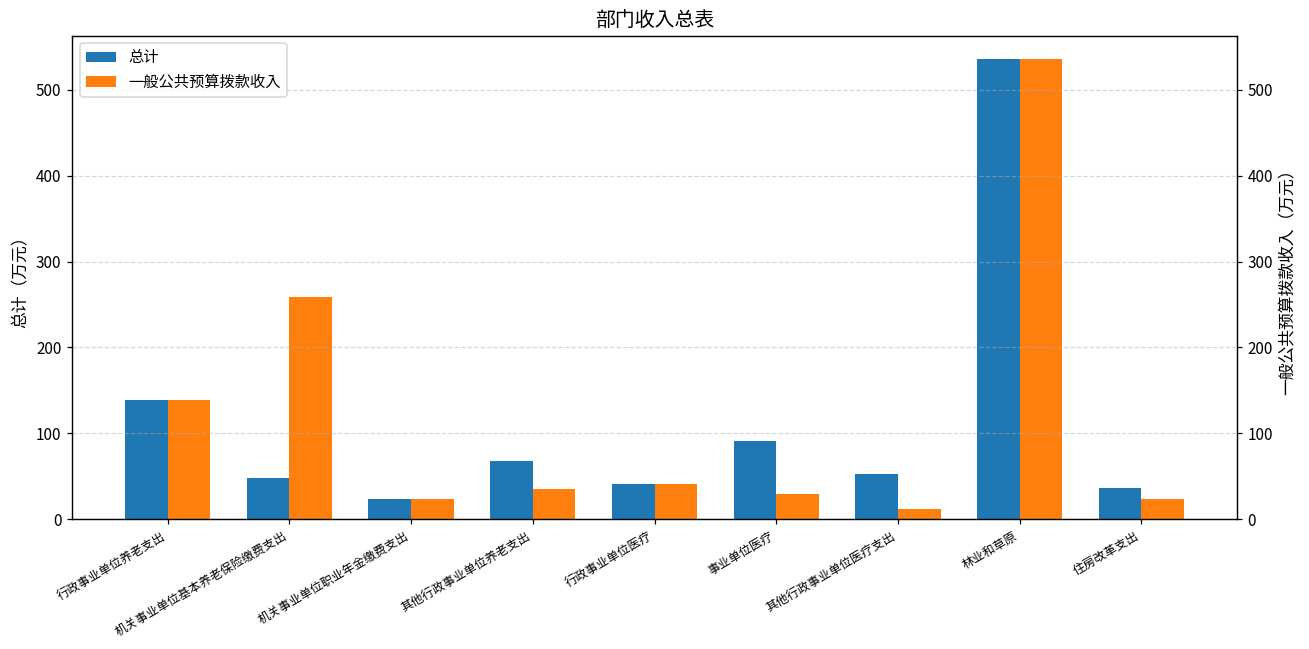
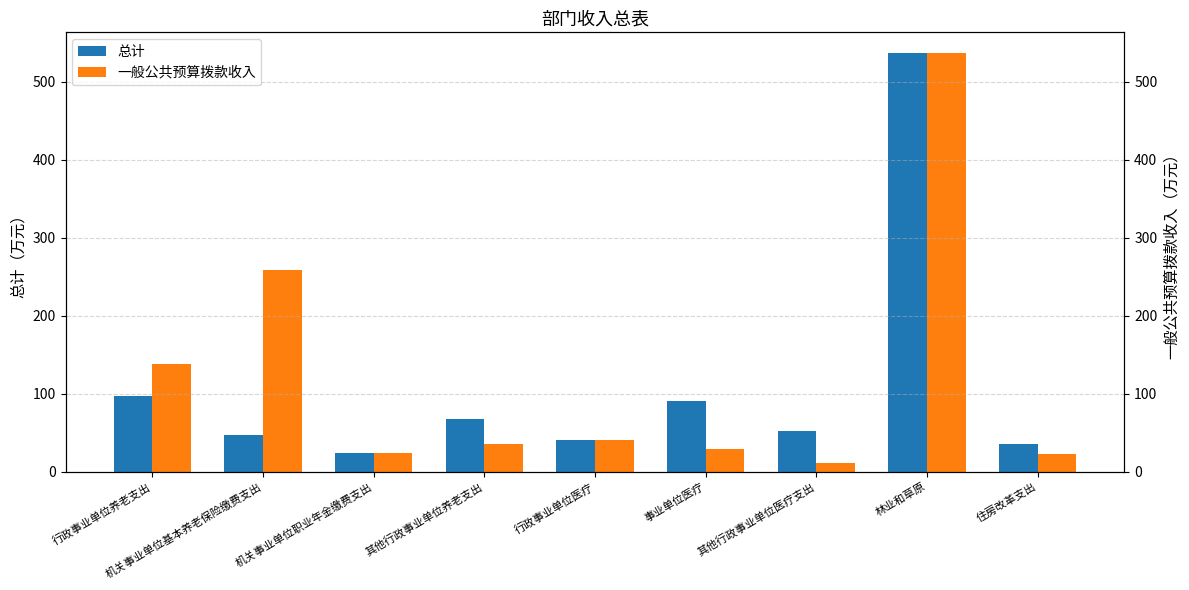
总计, 行政事业单位养老支出: 140 -> 100
